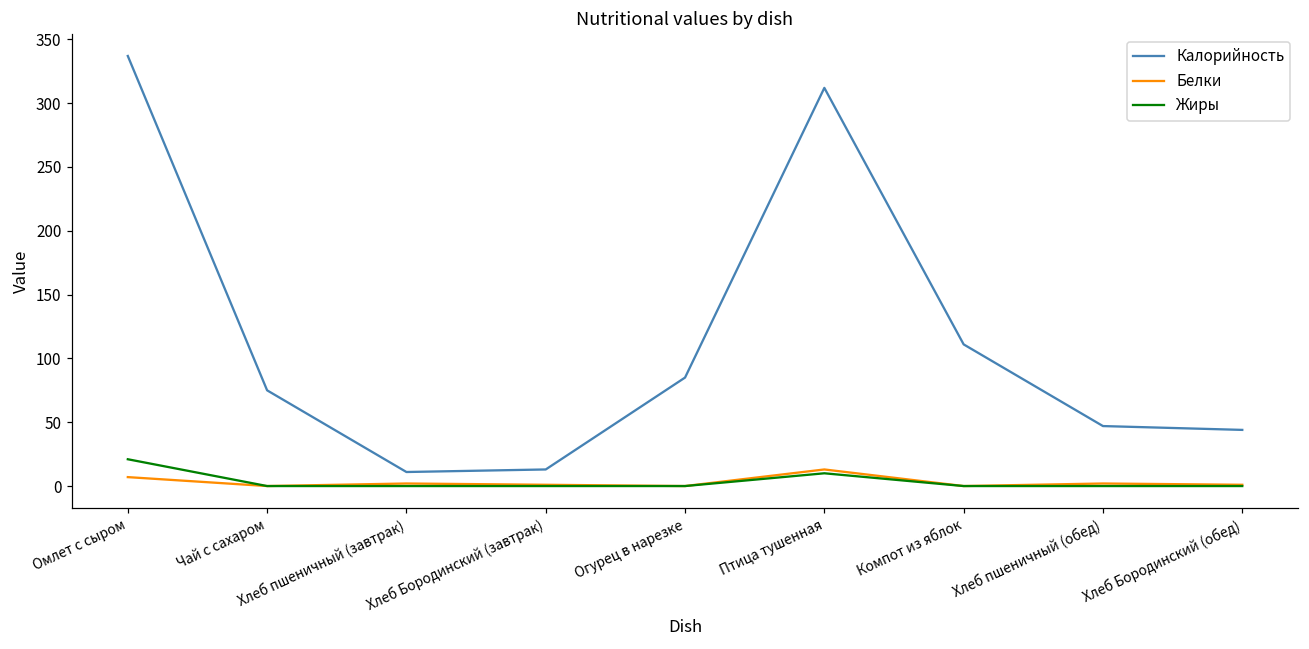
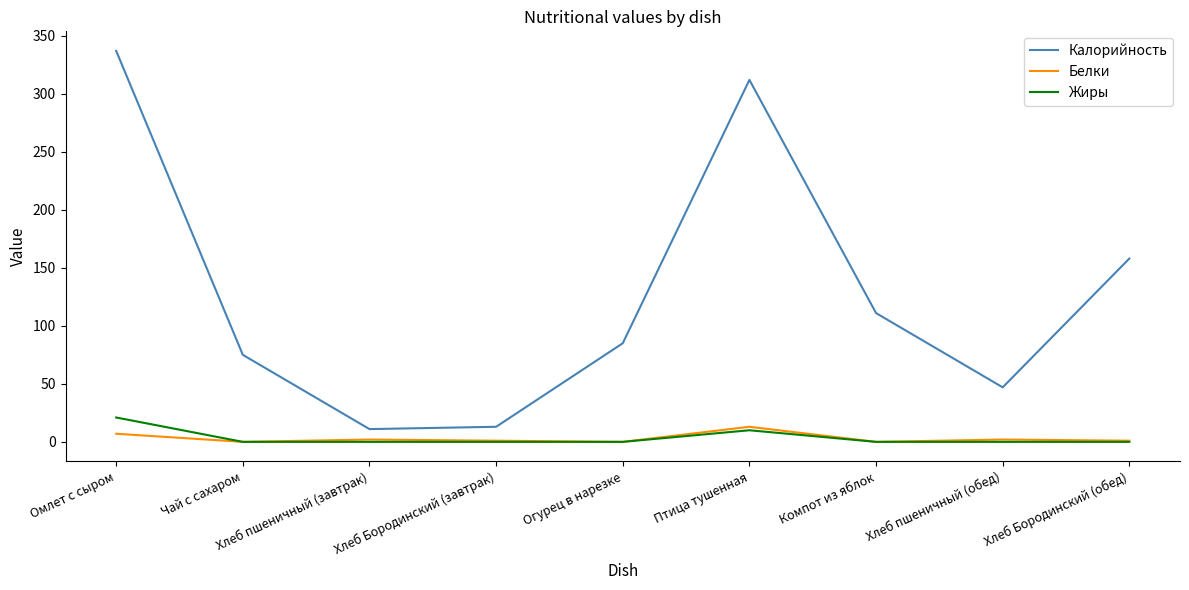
Калорийность, Хлеб Бородинский (обед): 44 -> 158
